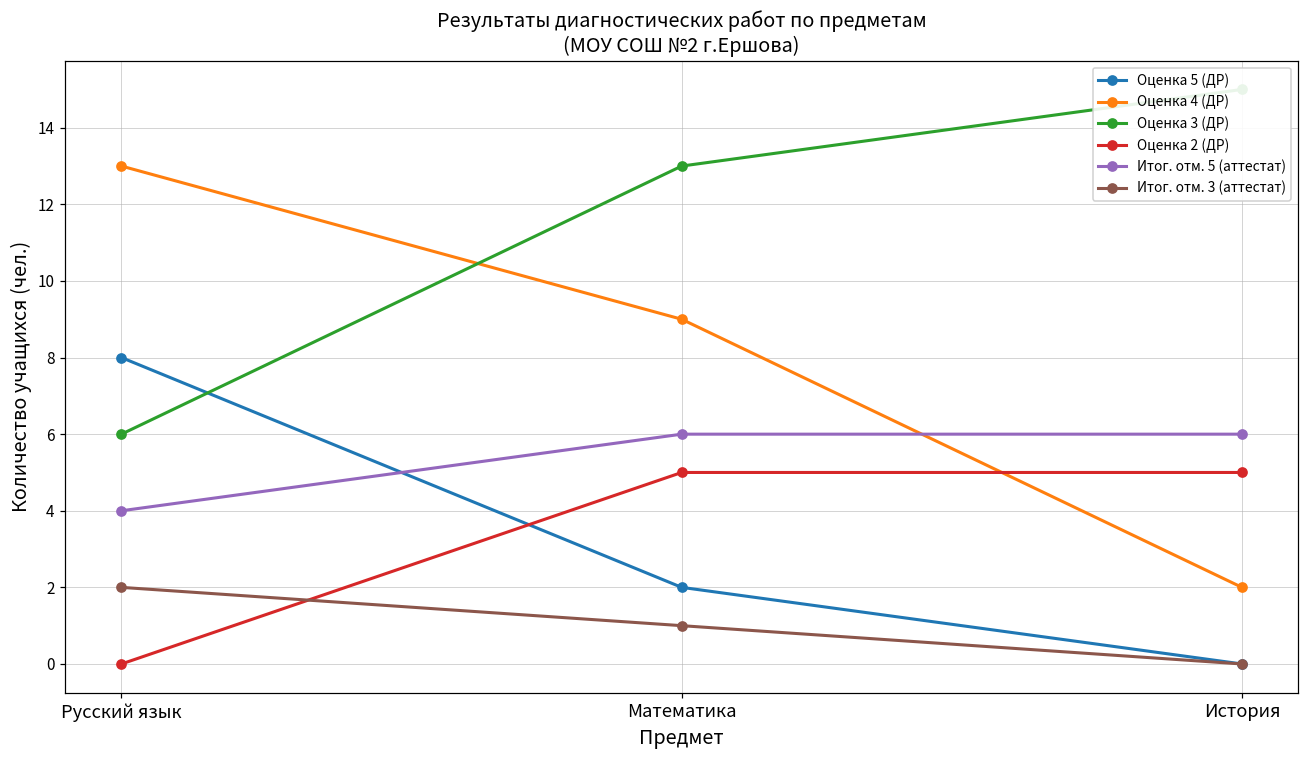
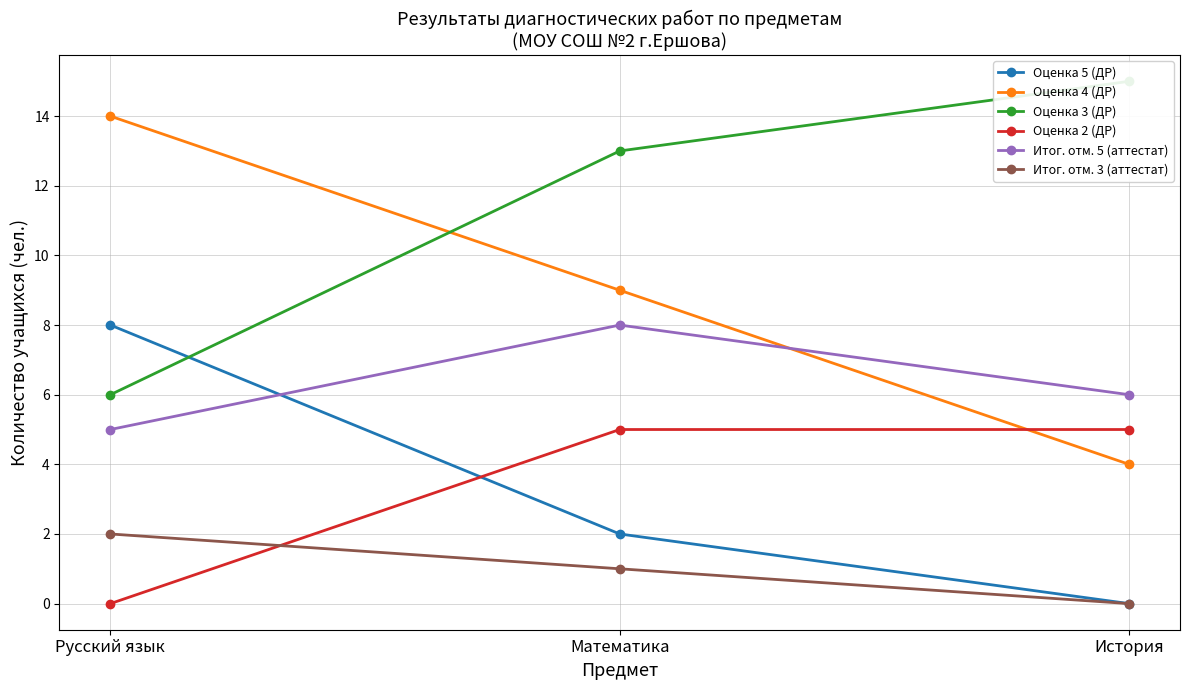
Оценка 4 (ДР), Русский язык: 13 -> 14
Итог. отм. 5 (аттестат), Русский язык: 4 -> 5
Итог. отм. 5 (аттестат), Математика: 6 -> 8
Оценка 4 (ДР), История: 2 -> 4
